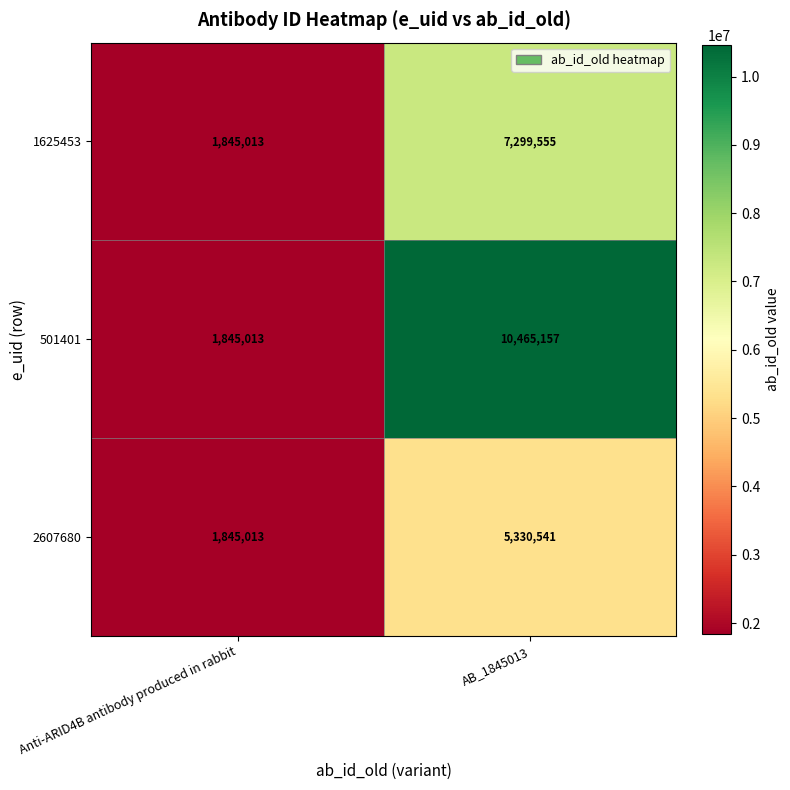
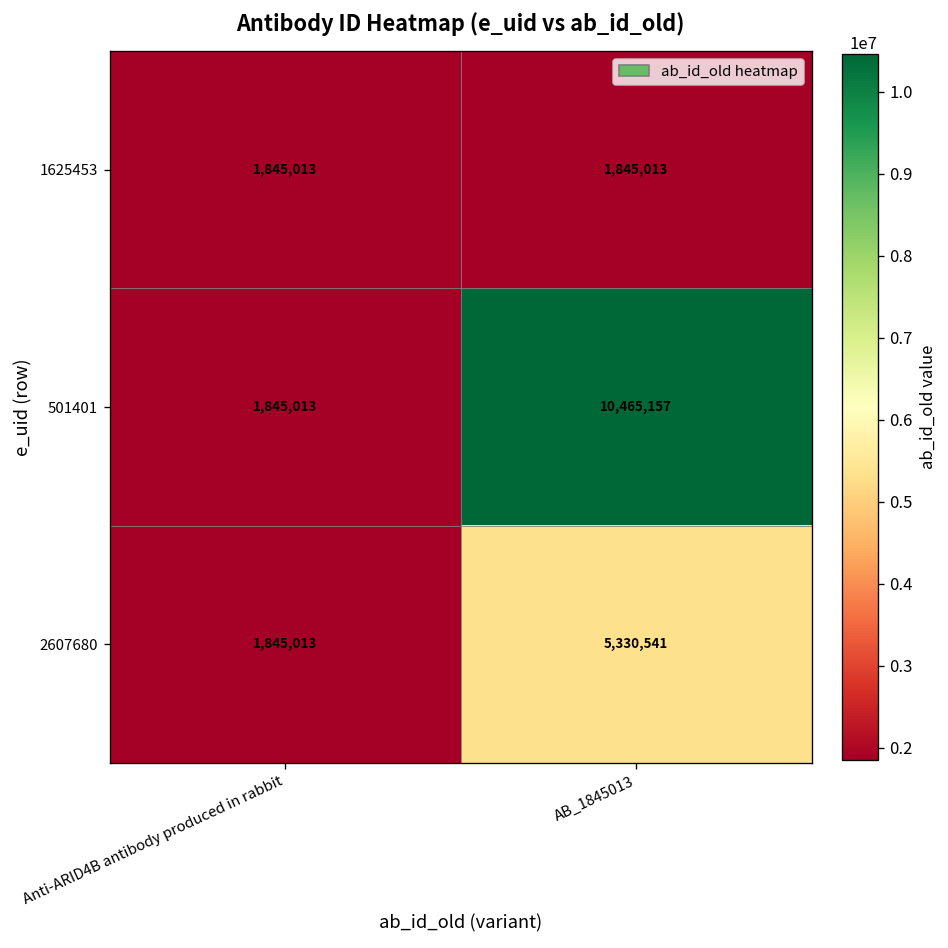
1625453, AB_1845013: 7,299,555 -> 1,845,013
